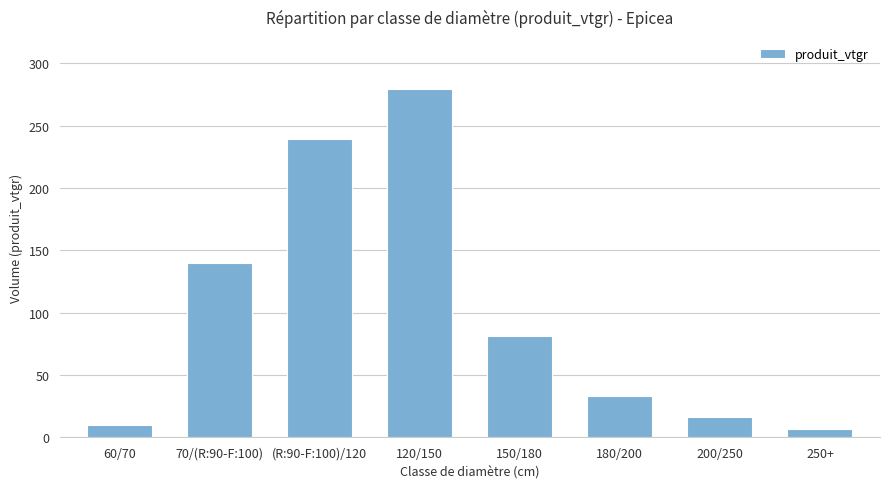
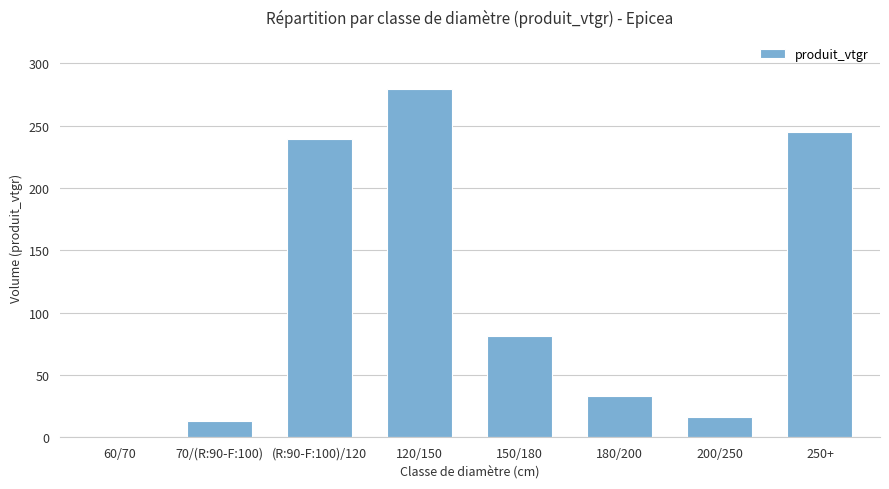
60/70: 10 -> 0
70/(R:90-F:100): 140 -> 13
250+: 6 -> 245
